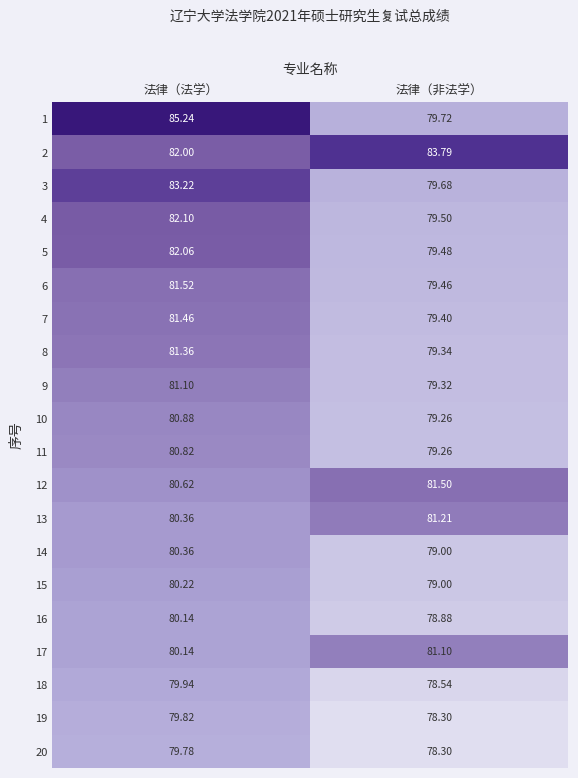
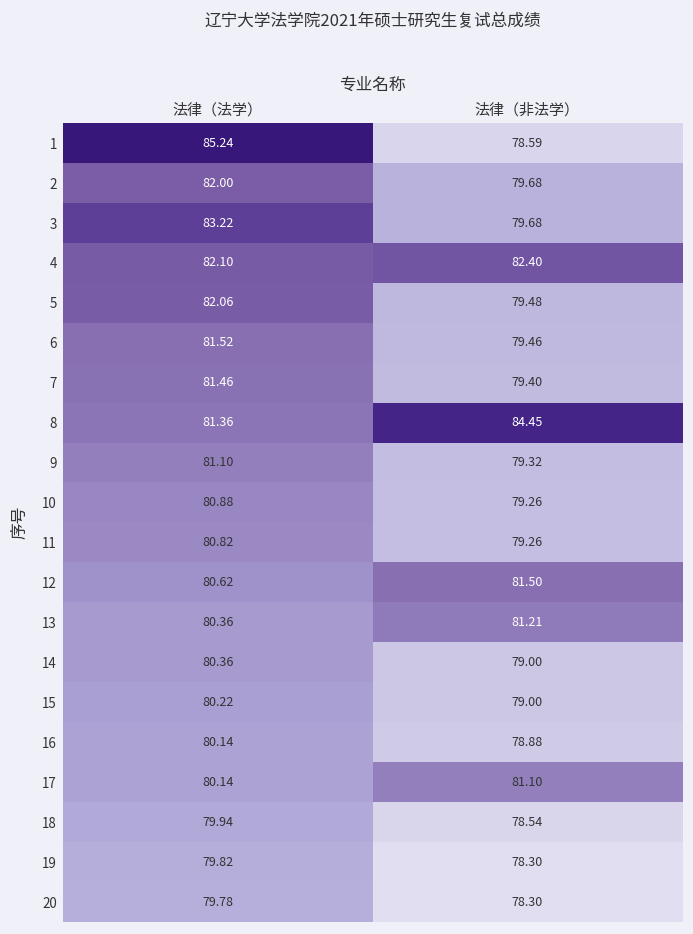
1, 法律（非法学）: 79.72 -> 78.59
2, 法律（非法学）: 83.79 -> 79.68
4, 法律（非法学）: 79.50 -> 82.40
8, 法律（非法学）: 79.34 -> 84.45
